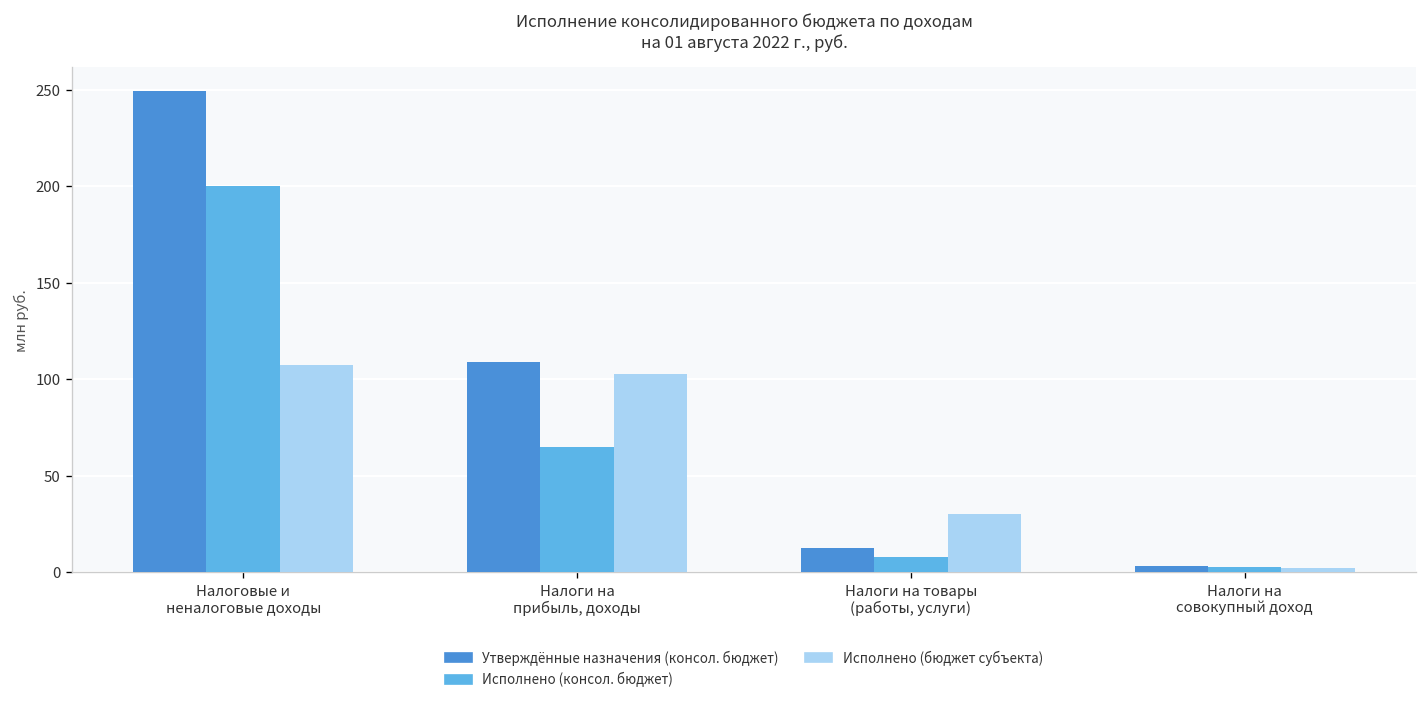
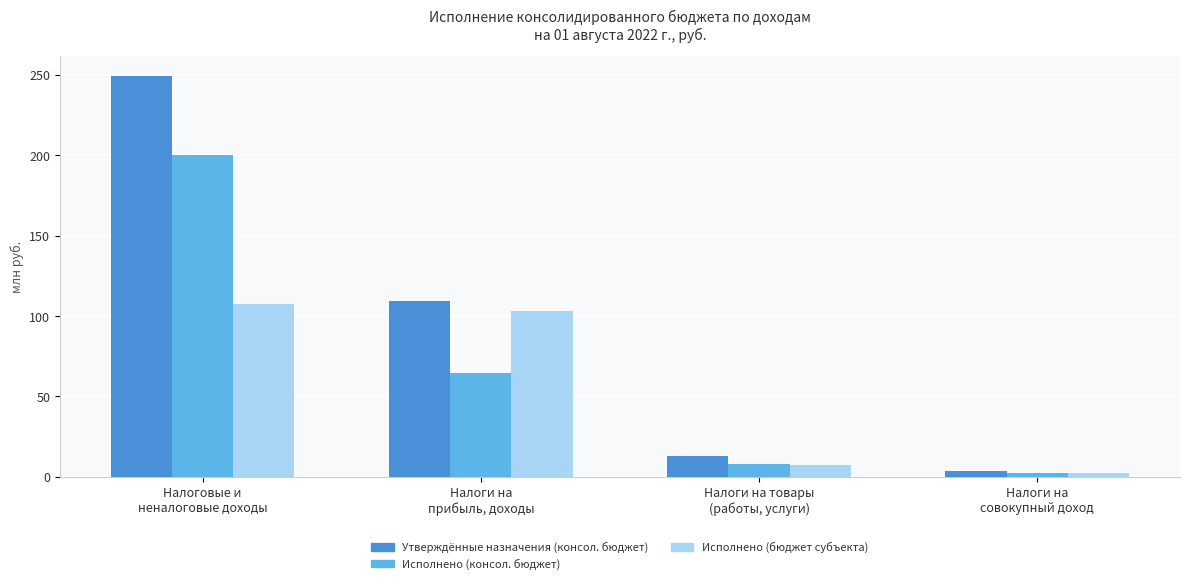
Исполнено (бюджет субъекта), Налоги на товары (работы, услуги): 30 -> 7
